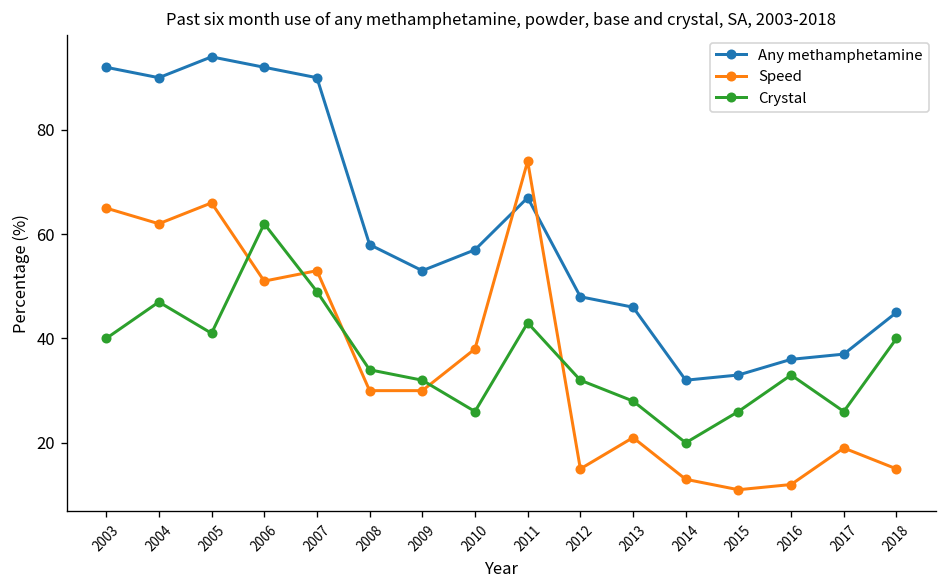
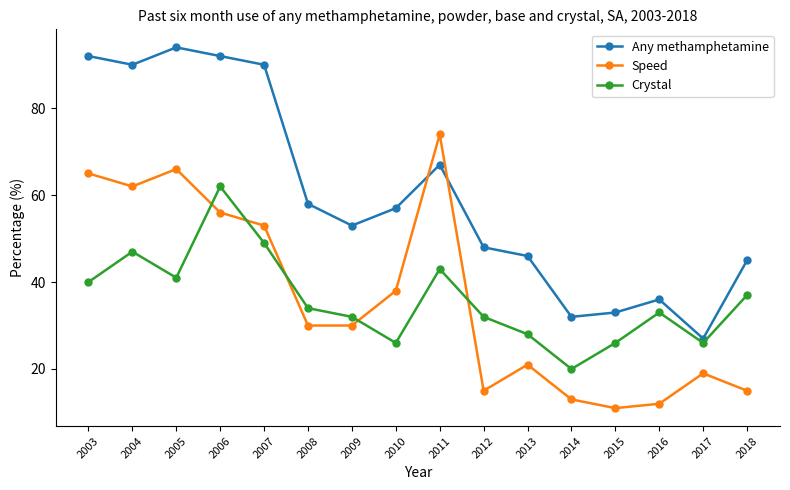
Speed, 2006: 51 -> 56
Any methamphetamine, 2017: 37 -> 27
Crystal, 2018: 40 -> 37
